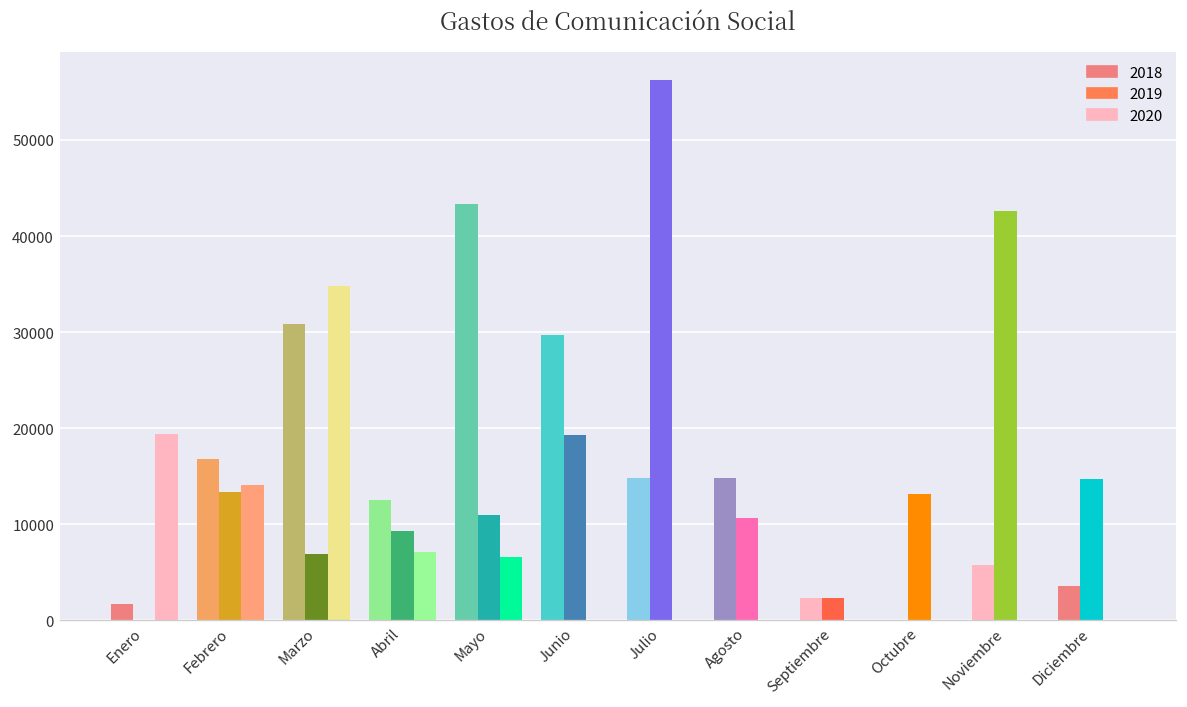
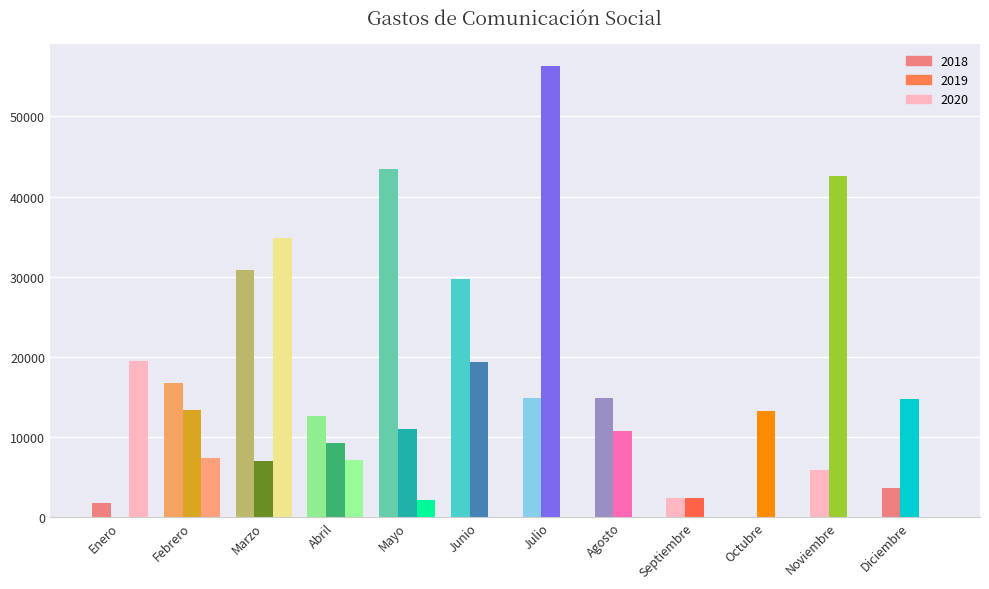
2020, Febrero: 14000 -> 7000
2020, Mayo: 7000 -> 2000
